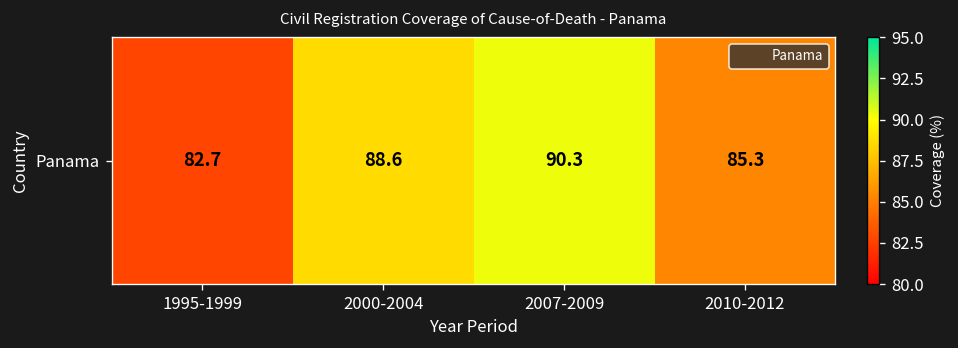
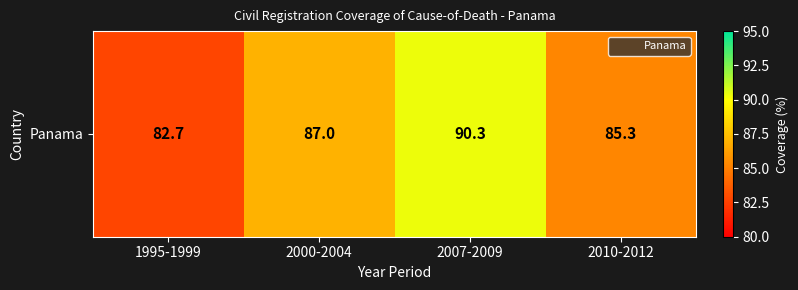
Panama, 2000-2004: 88.6 -> 87.0
